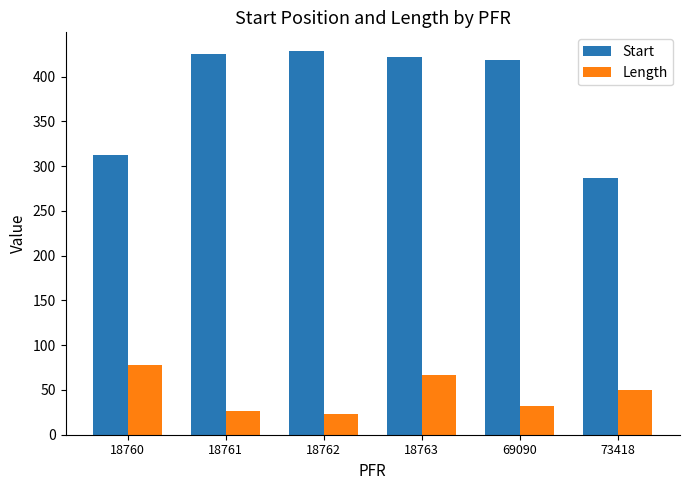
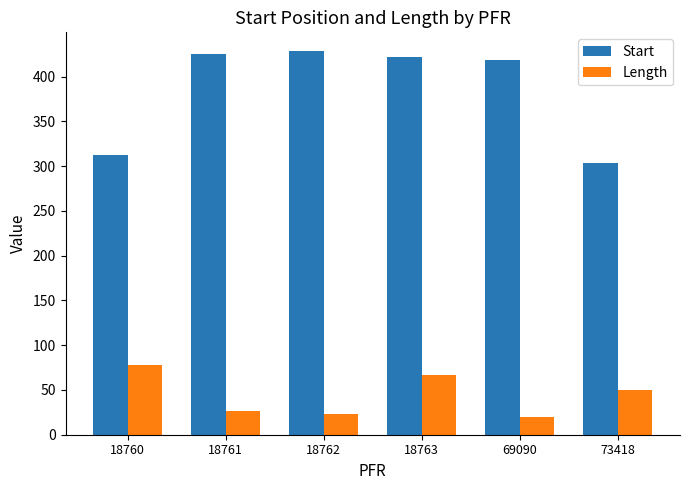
Length, 69090: 30 -> 20
Start, 73418: 290 -> 300
